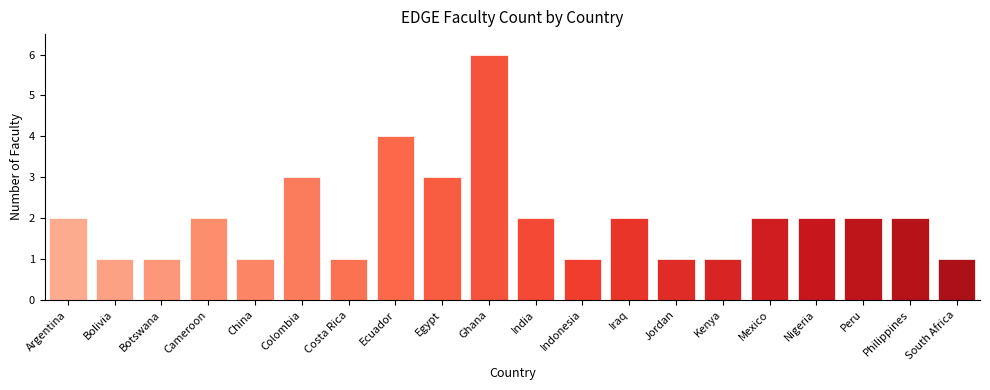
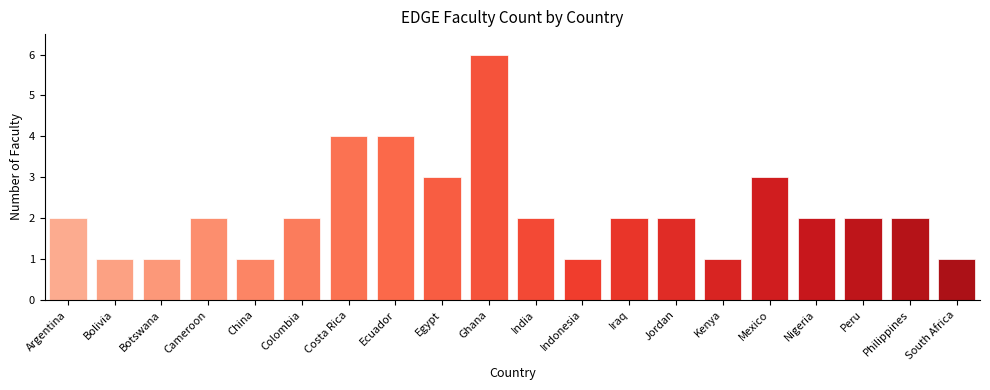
Colombia: 3 -> 2
Costa Rica: 1 -> 4
Jordan: 1 -> 2
Mexico: 2 -> 3
